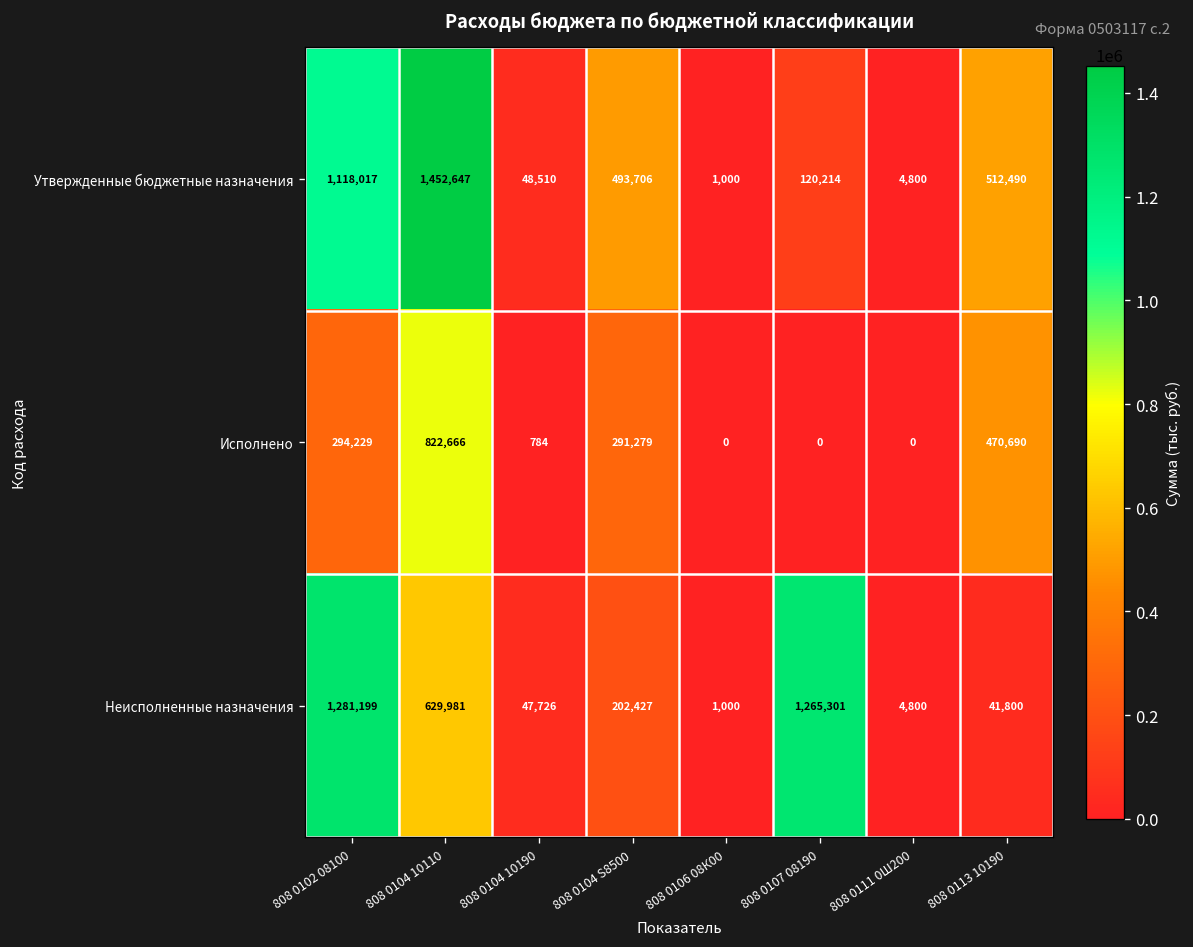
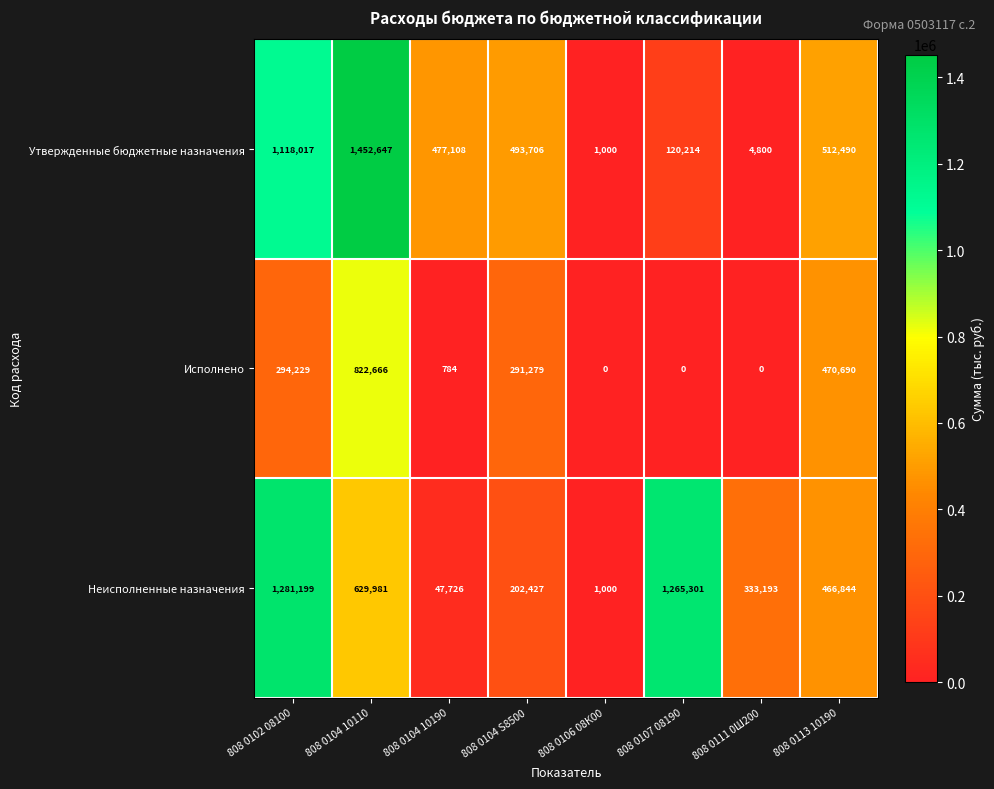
Утвержденные бюджетные назначения, 808 0104 10190: 48,510 -> 477,108
Неисполненные назначения, 808 0111 0Ш200: 4,800 -> 333,193
Неисполненные назначения, 808 0113 10190: 41,800 -> 466,844
